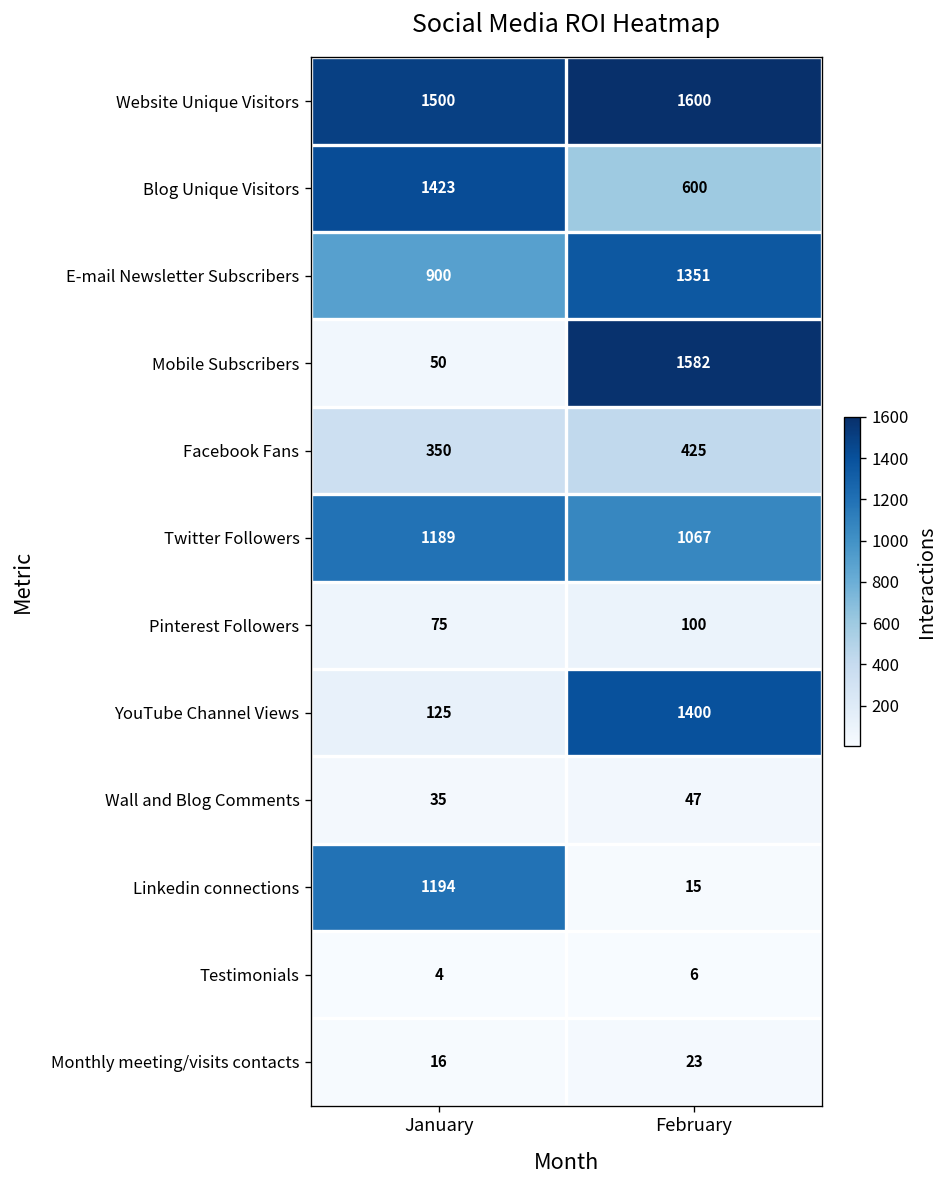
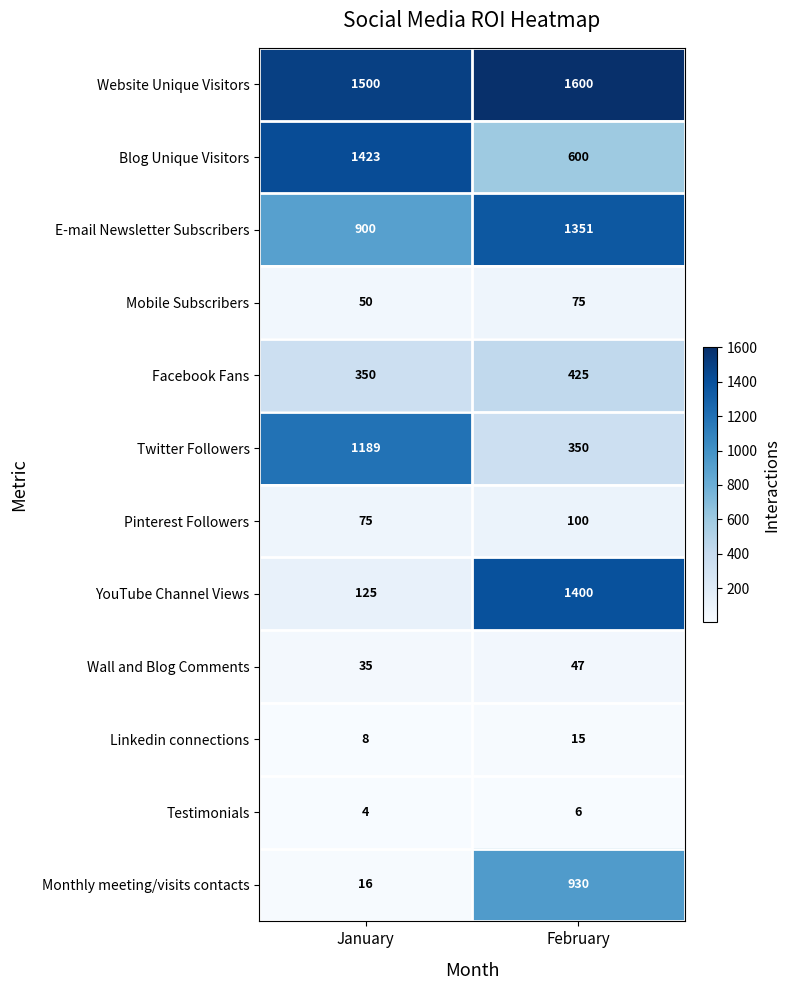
Mobile Subscribers, February: 1582 -> 75
Twitter Followers, February: 1067 -> 350
Linkedin connections, January: 1194 -> 8
Monthly meeting/visits contacts, February: 23 -> 930
